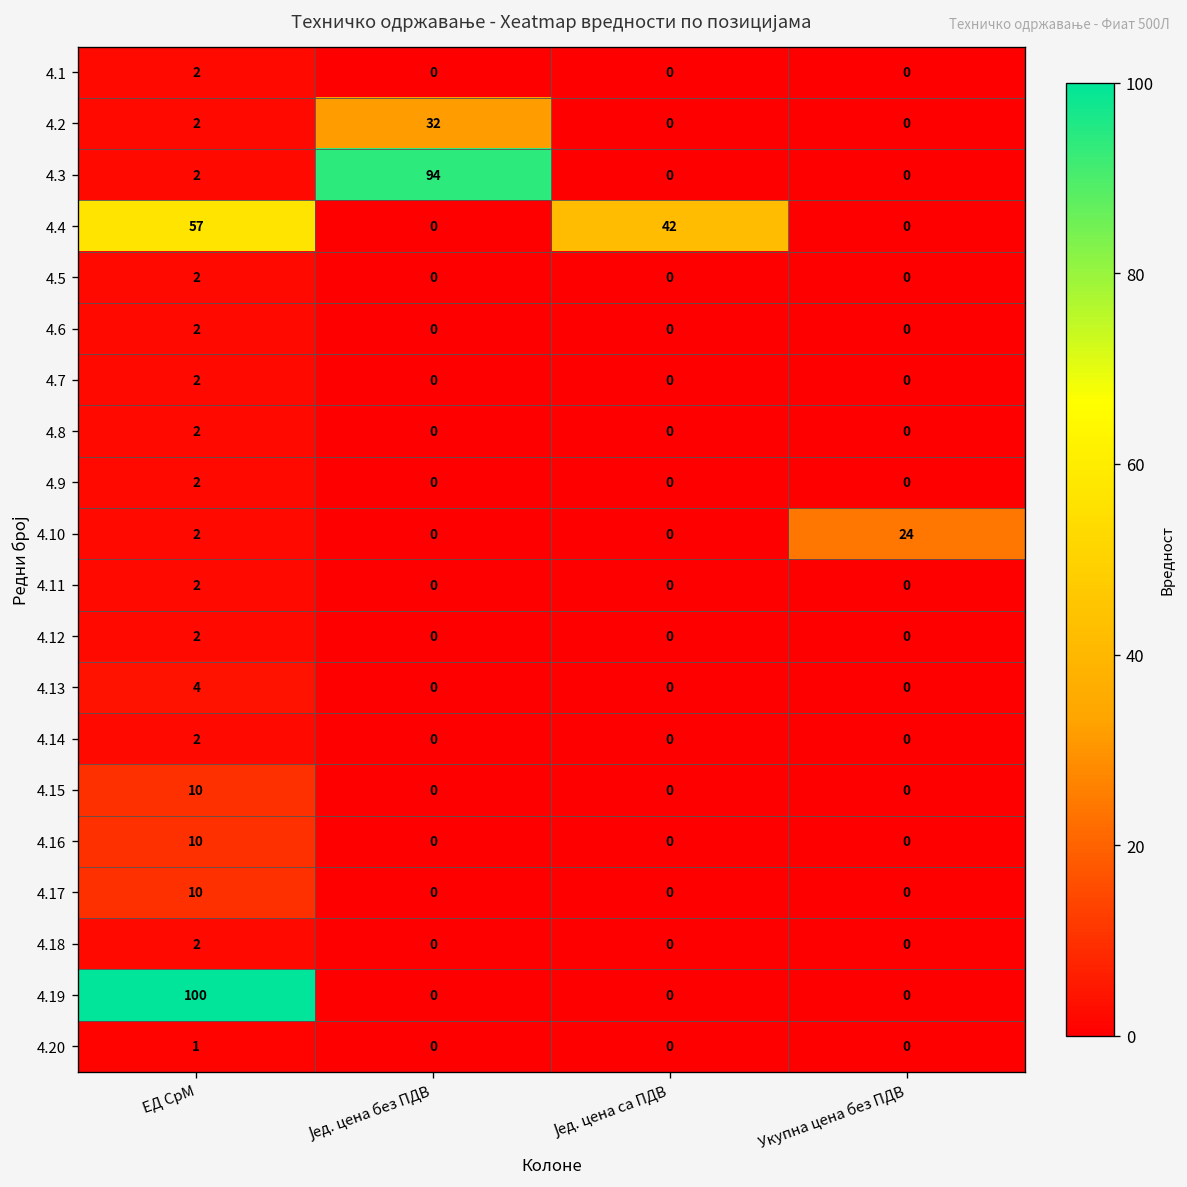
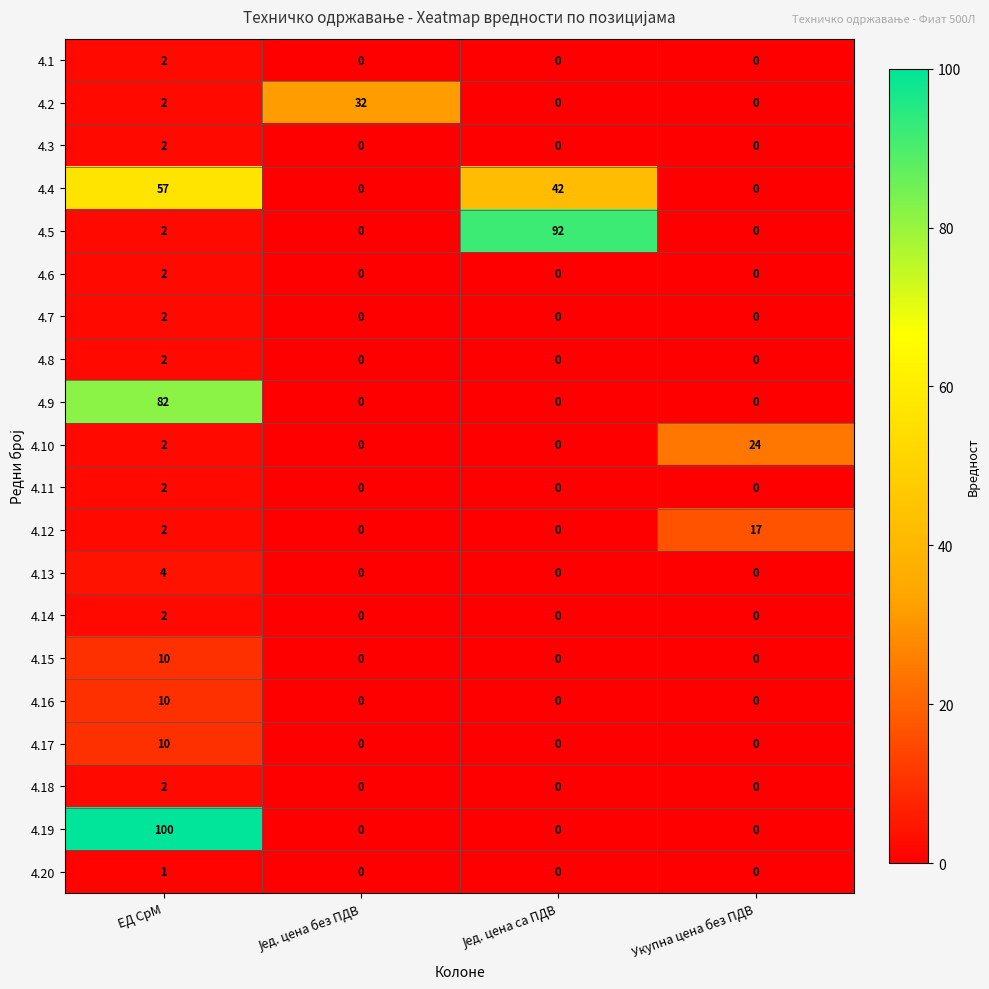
4.3, Јед. цена без ПДВ: 94 -> 0
4.5, Јед. цена са ПДВ: 0 -> 92
4.9, ЕД СрМ: 2 -> 82
4.12, Укупна цена без ПДВ: 0 -> 17
